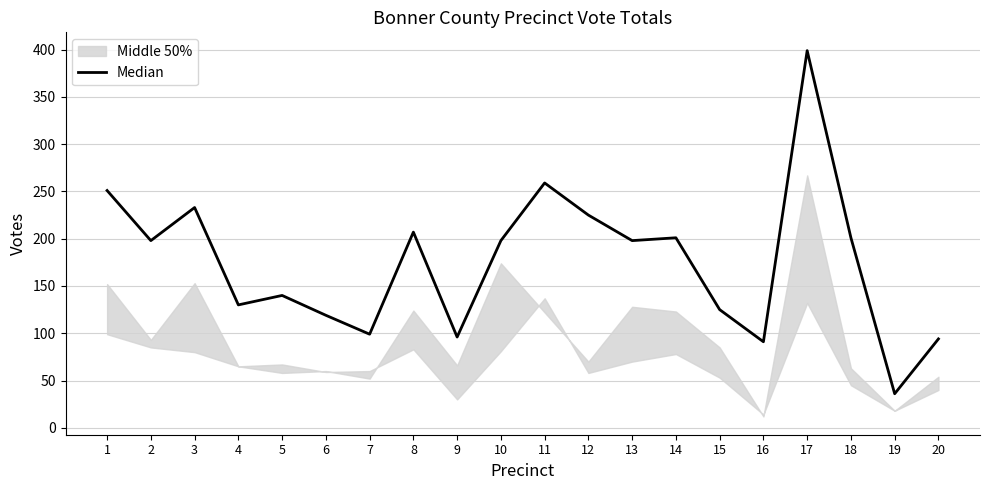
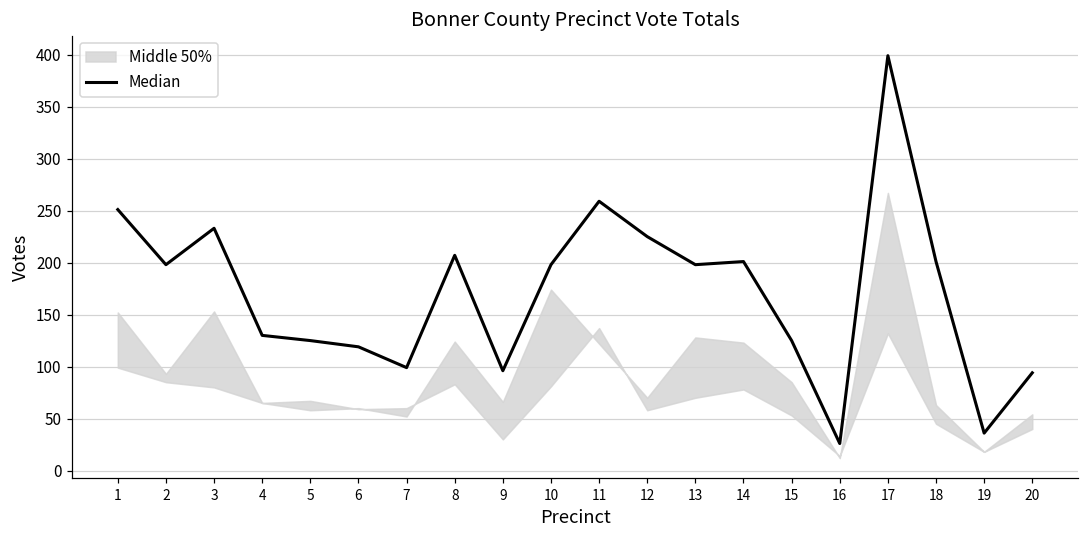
Median, 5: 140 -> 130
Median, 16: 90 -> 30
